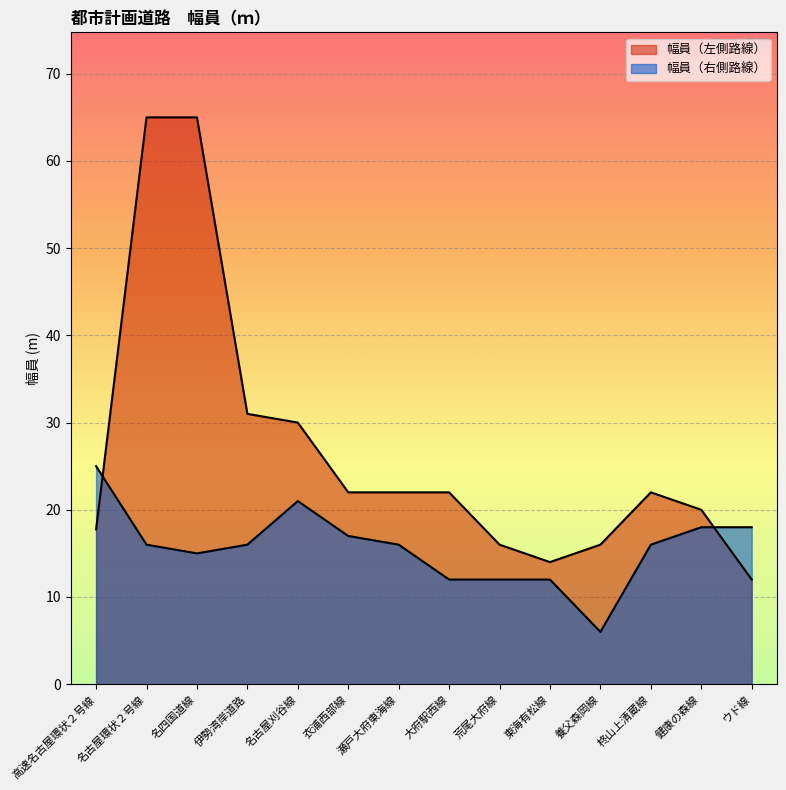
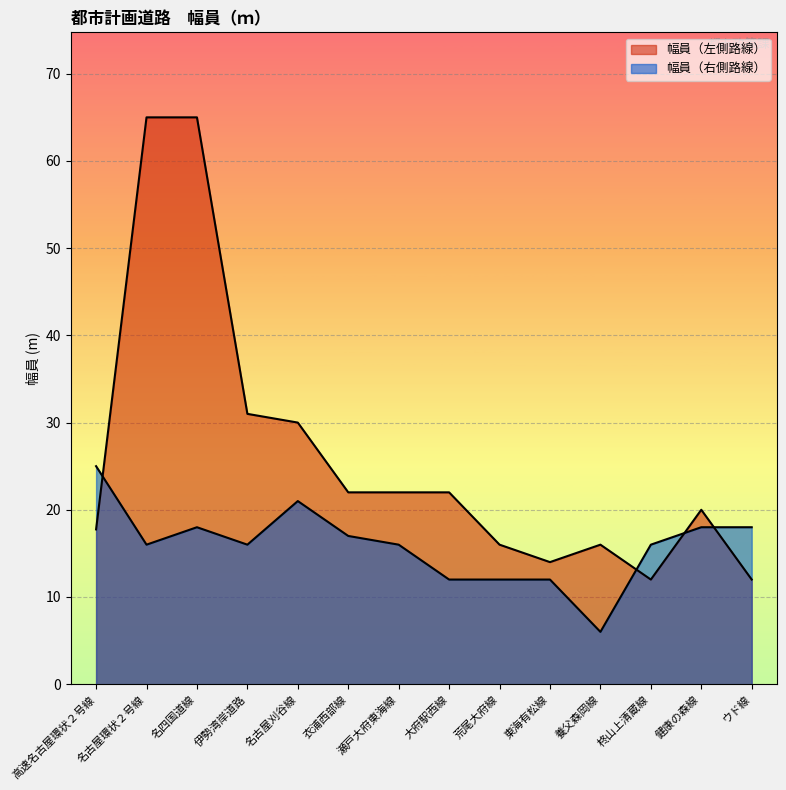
幅員（右側路線）, 名四国道線: 15 -> 18
幅員（左側路線）, 柊山上清蔵線: 22 -> 12
